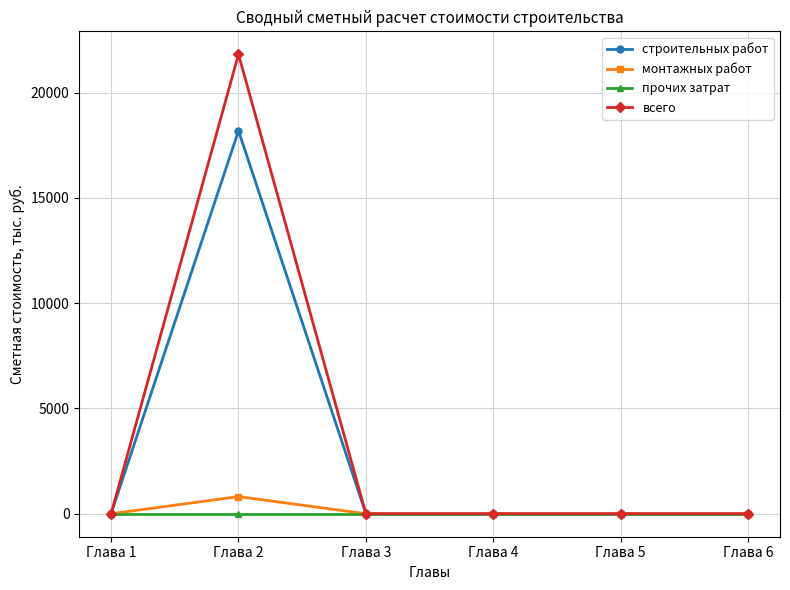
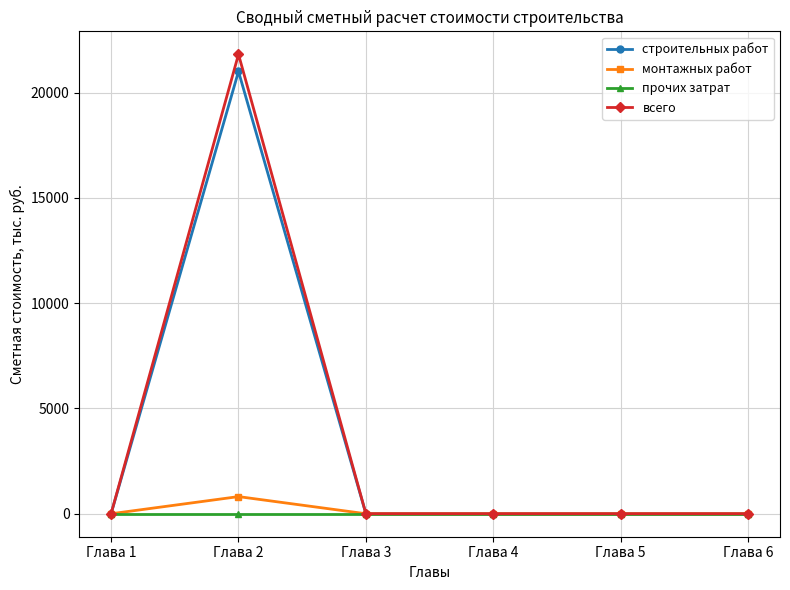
строительных работ, Глава 2: 18200 -> 21000
